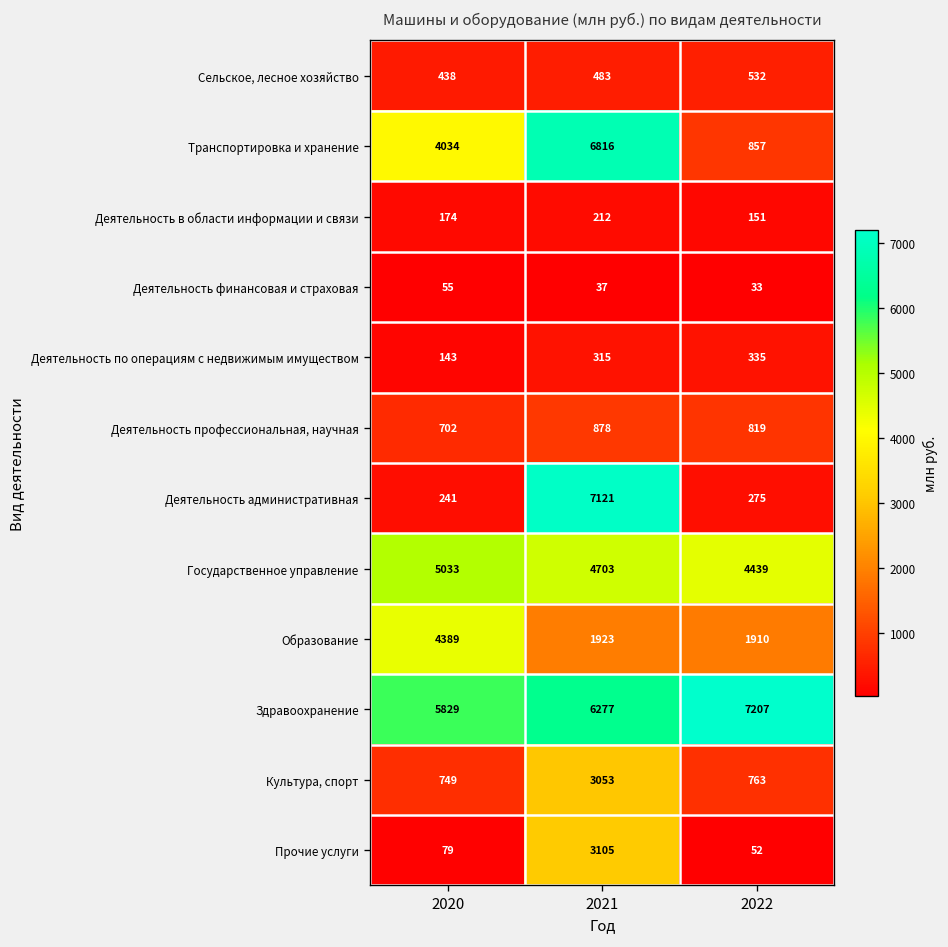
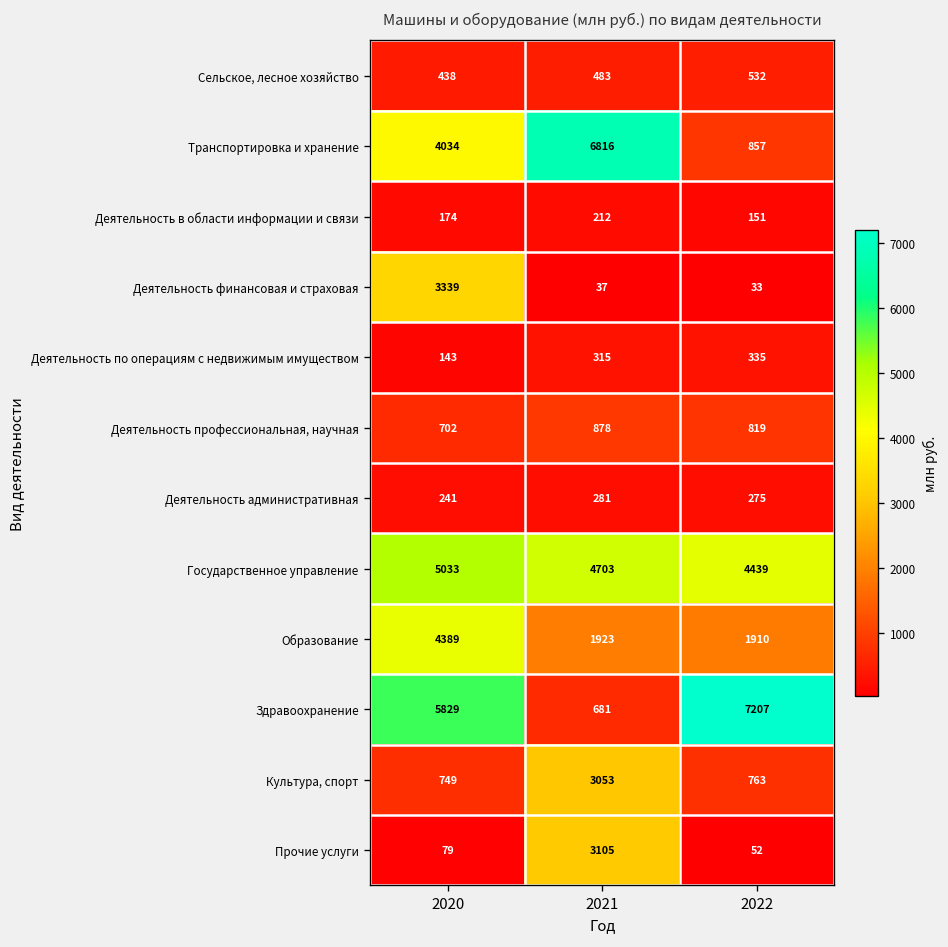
Деятельность финансовая и страховая, 2020: 55 -> 3339
Деятельность административная, 2021: 7121 -> 281
Здравоохранение, 2021: 6277 -> 681
